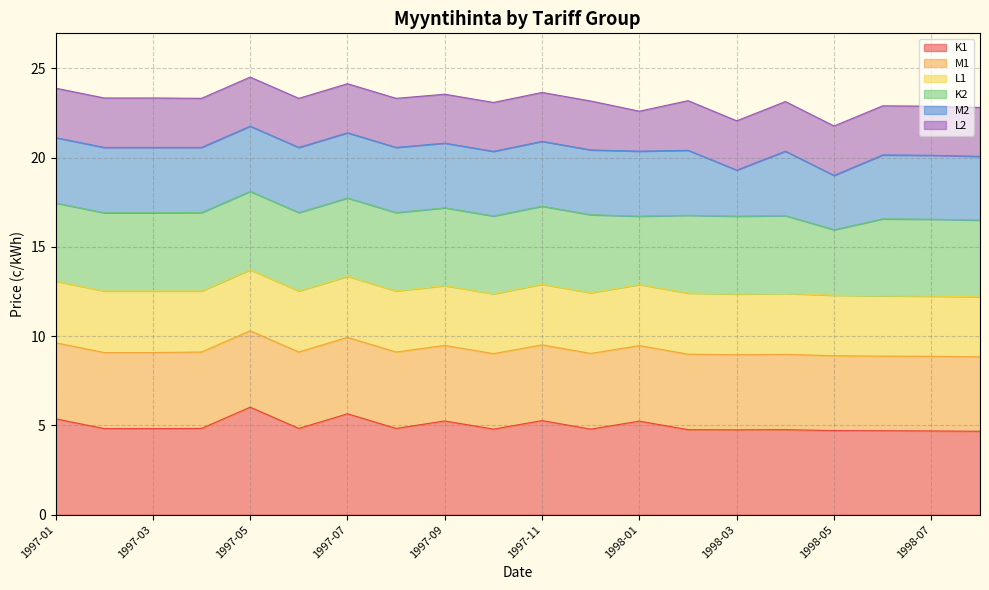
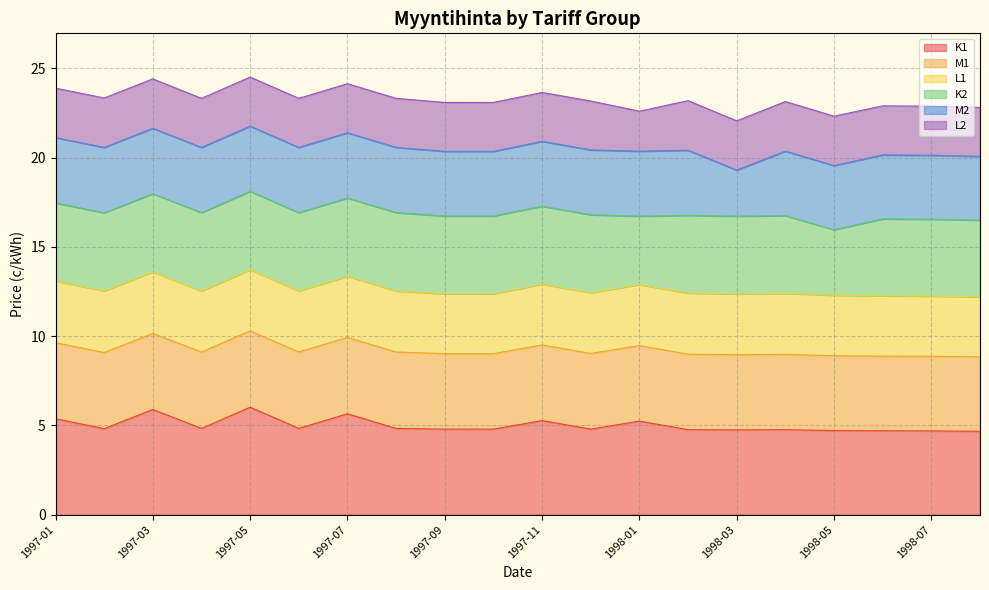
K1, 1997-03: 4.8 -> 5.9
K1, 1997-09: 5.3 -> 4.8
M2, 1998-05: 3.0 -> 3.6
